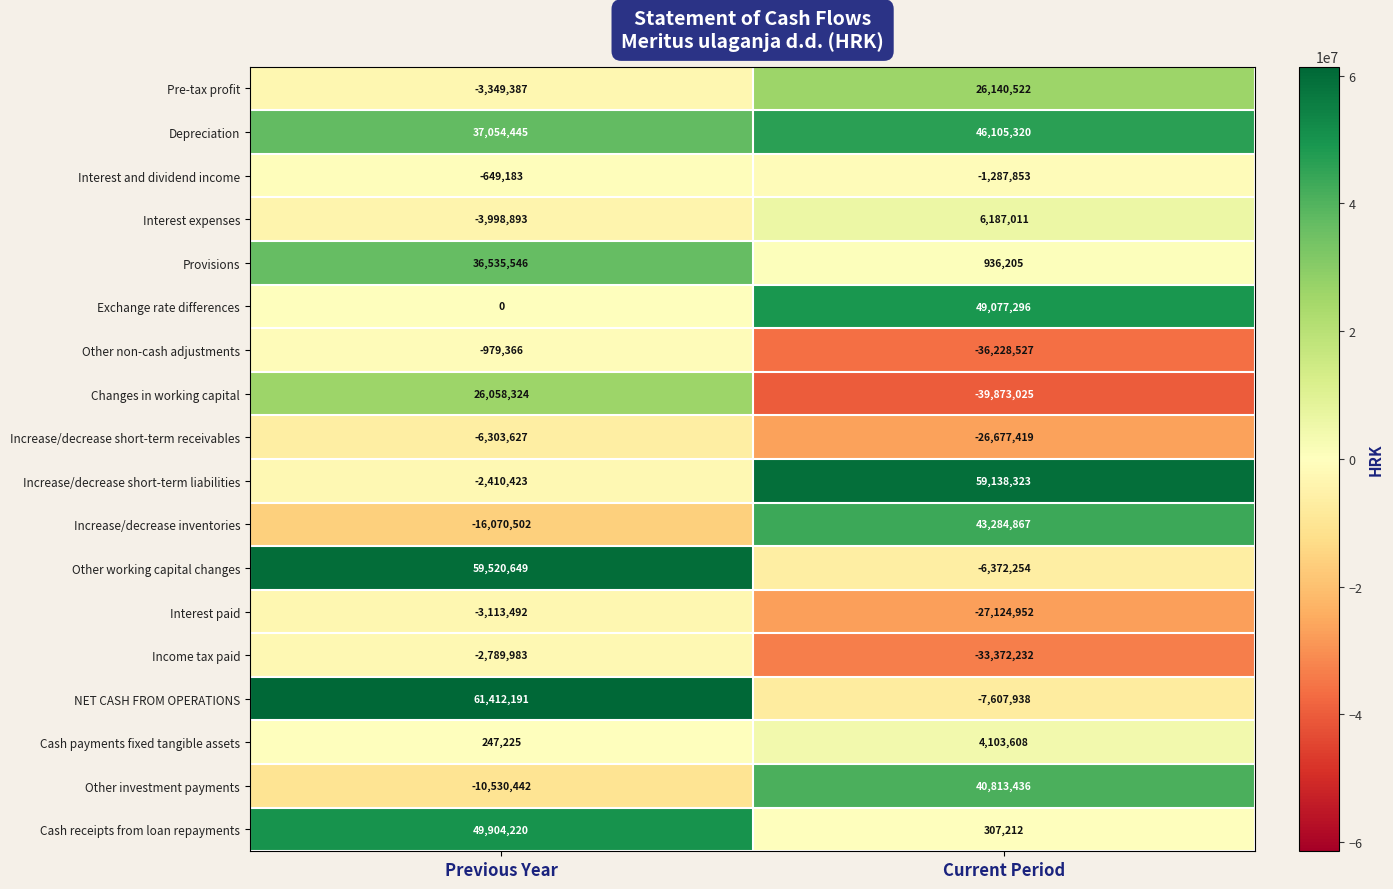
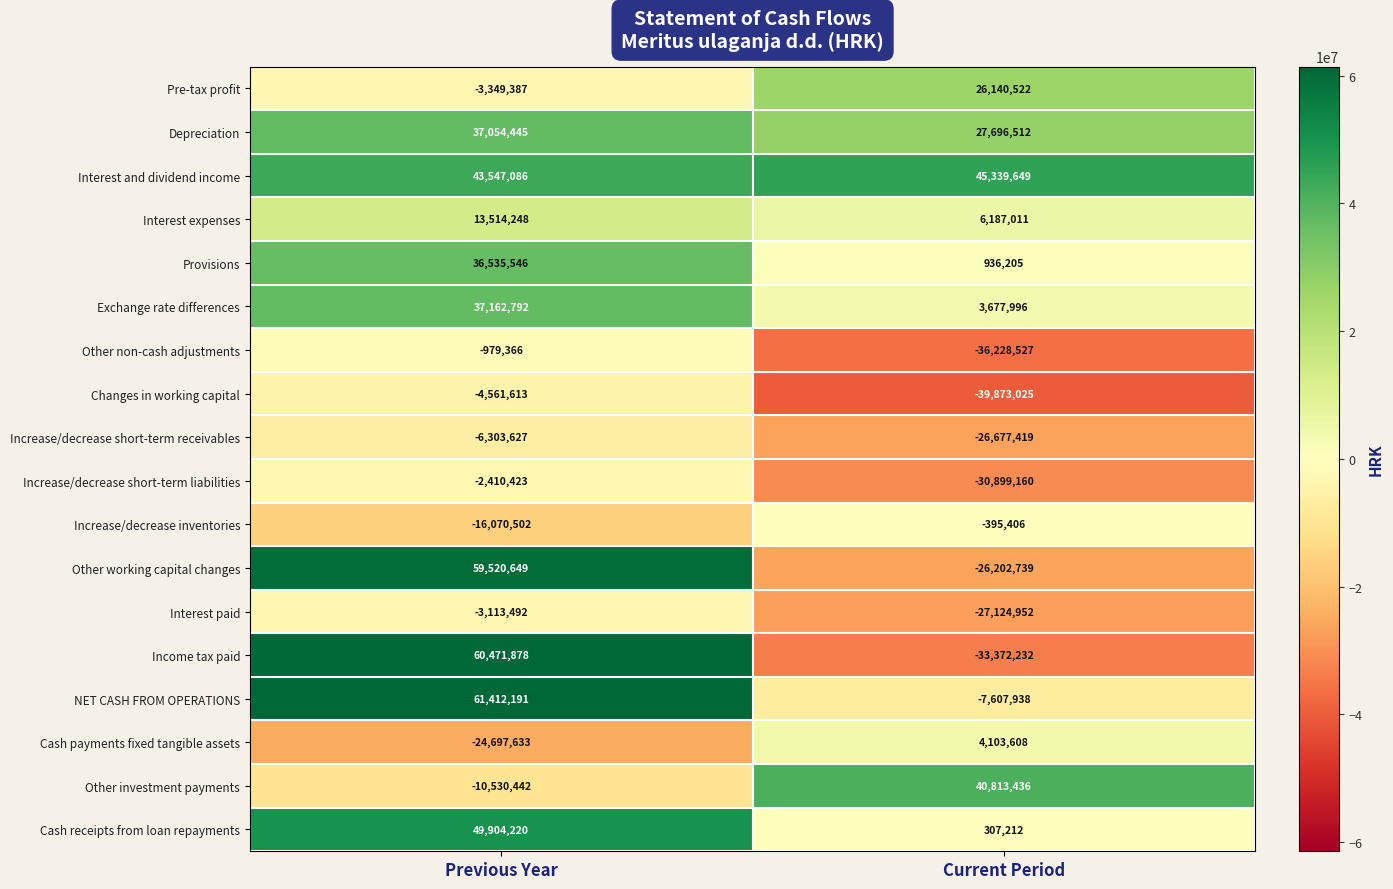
Depreciation, Current Period: 46,105,320 -> 27,696,512
Interest and dividend income, Previous Year: -649,183 -> 43,547,086
Interest and dividend income, Current Period: -1,287,853 -> 45,339,649
Interest expenses, Previous Year: -3,998,893 -> 13,514,248
Exchange rate differences, Previous Year: 0 -> 37,162,792
Exchange rate differences, Current Period: 49,077,296 -> 3,677,996
Changes in working capital, Previous Year: 26,058,324 -> -4,561,613
Increase/decrease short-term liabilities, Current Period: 59,138,323 -> -30,899,160
Increase/decrease inventories, Current Period: 43,284,867 -> -395,406
Other working capital changes, Current Period: -6,372,254 -> -26,202,739
Income tax paid, Previous Year: -2,789,983 -> 60,471,878
Cash payments fixed tangible assets, Previous Year: 247,225 -> -24,697,633
